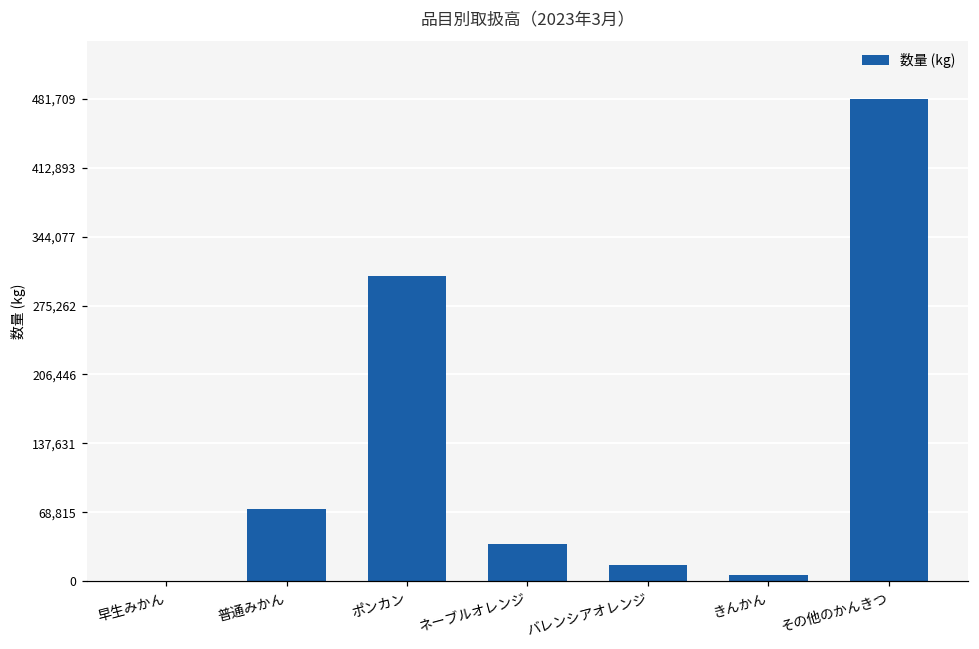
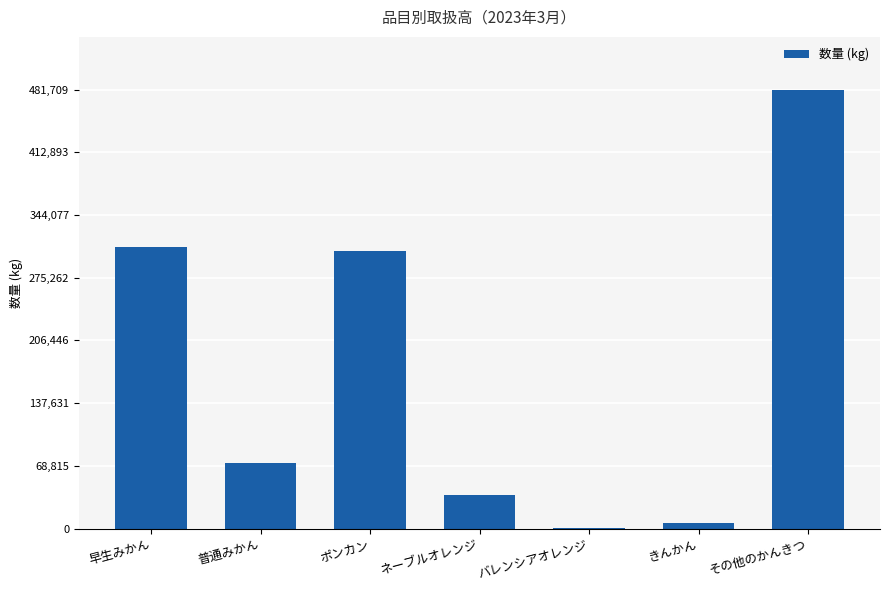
早生みかん: 0 -> 310,000
バレンシアオレンジ: 20,000 -> 0
